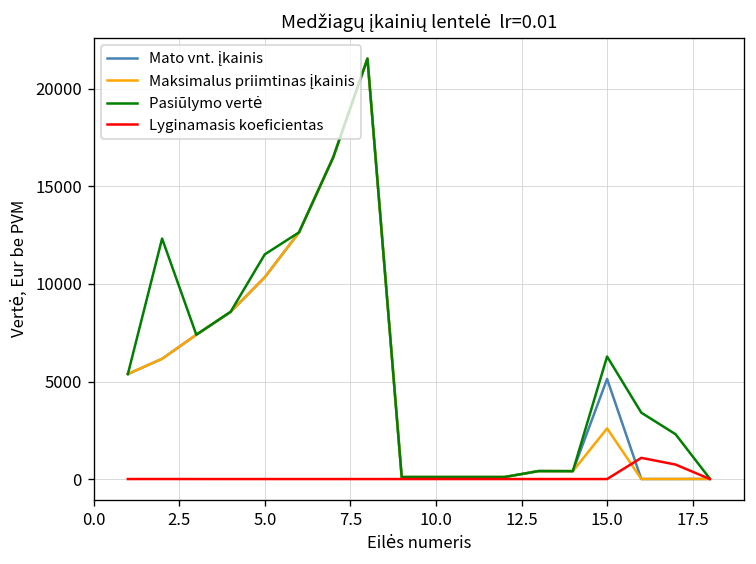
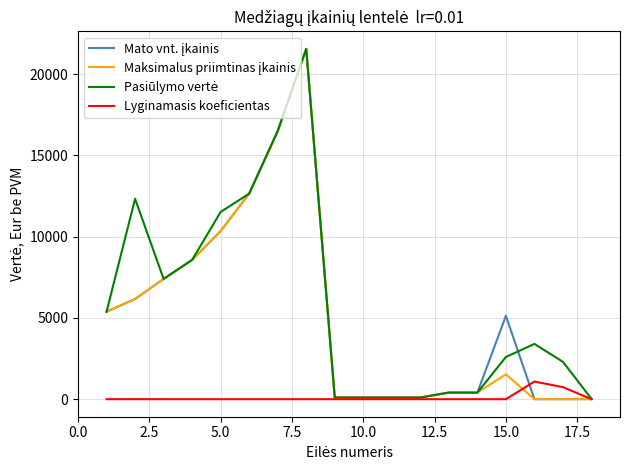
Maksimalus priimtinas įkainis, 15.0: 2600 -> 1500
Pasiūlymo vertė, 15.0: 6300 -> 2600
